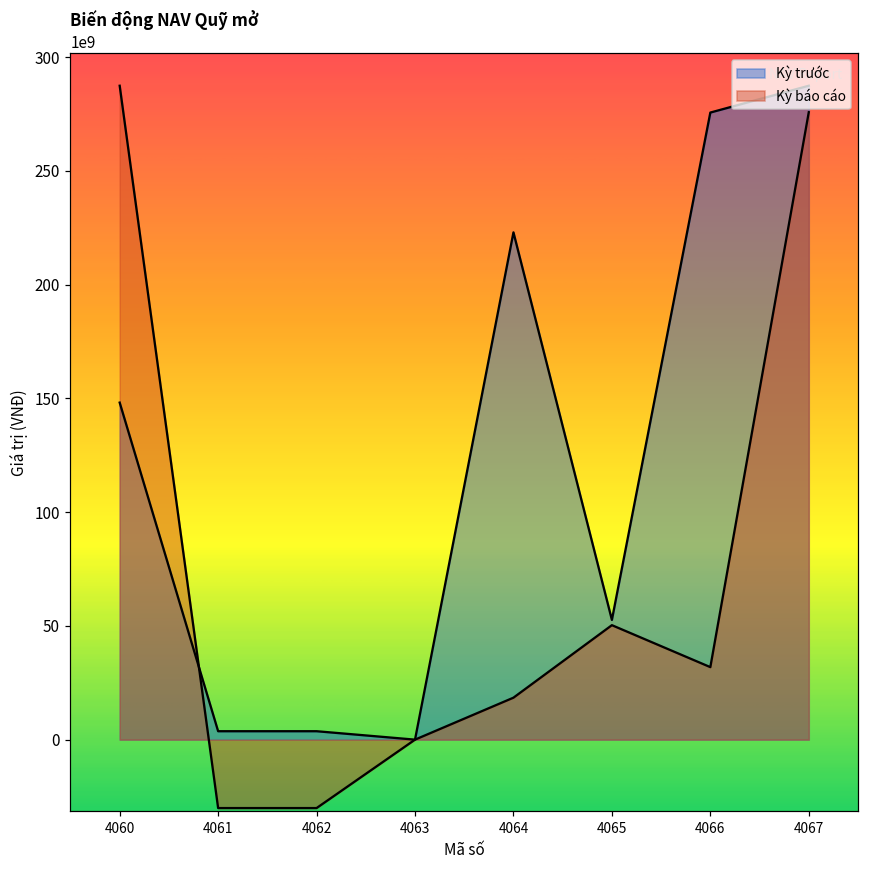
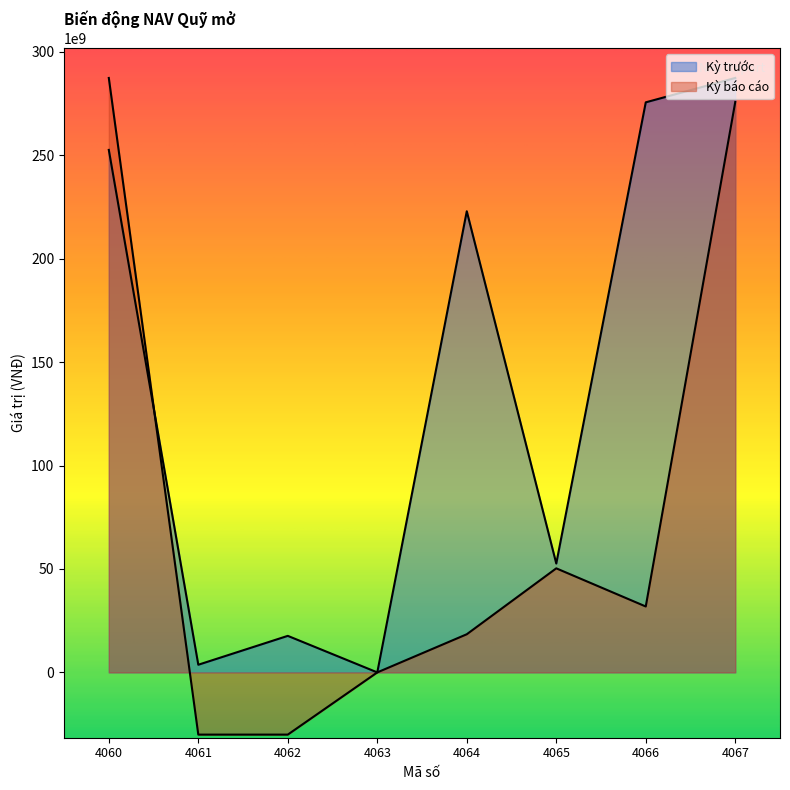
Kỳ trước, 4060: 148000000000 -> 253000000000
Kỳ trước, 4062: 4000000000 -> 18000000000
